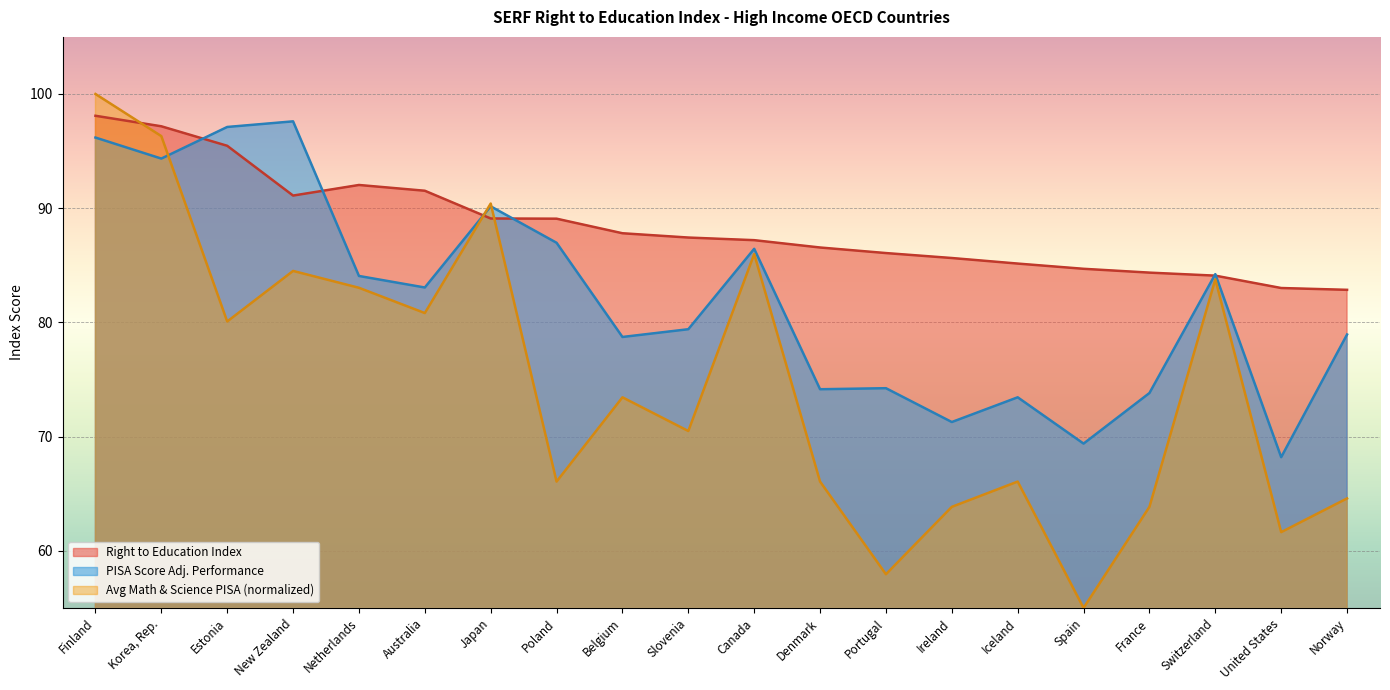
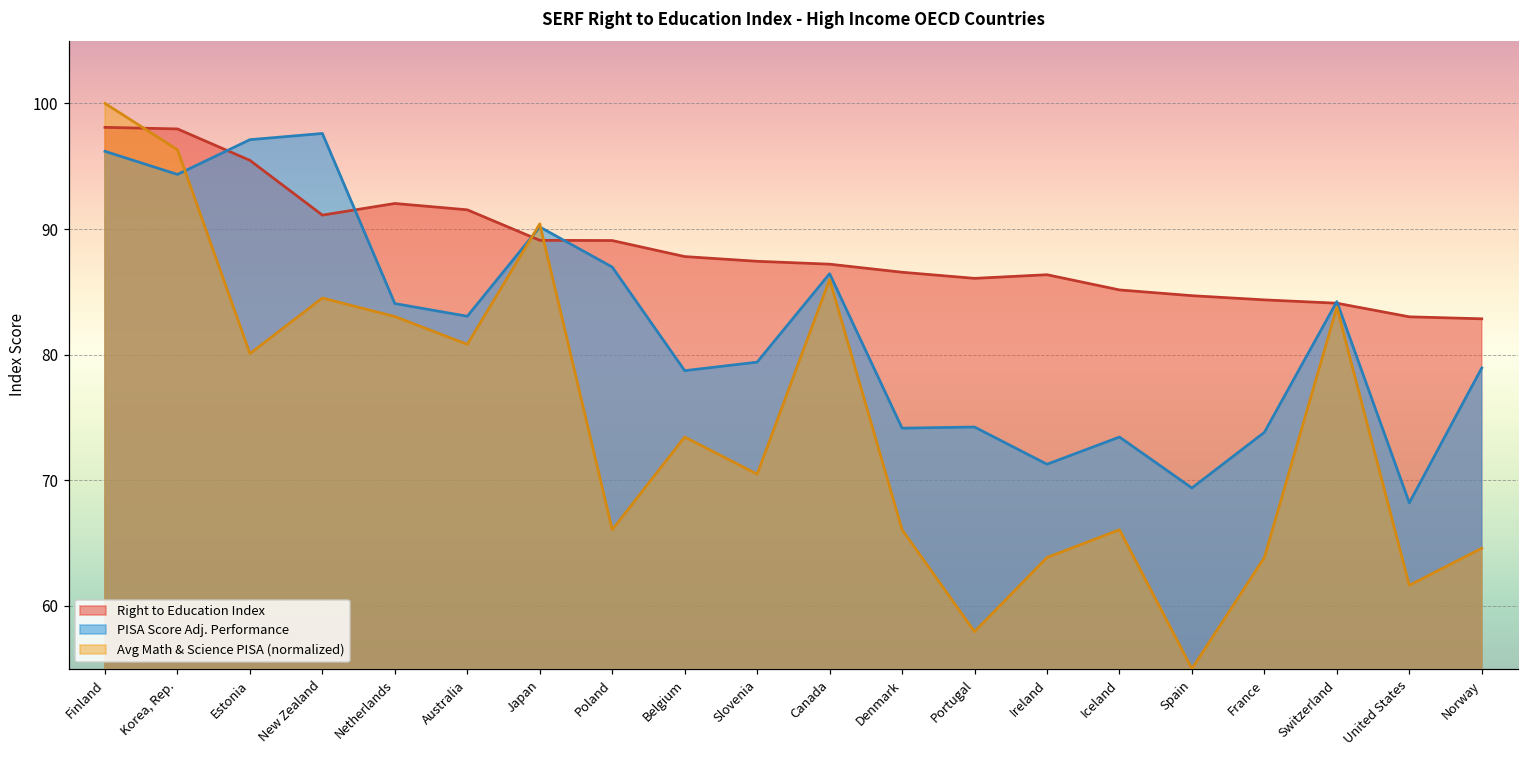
Right to Education Index, Korea, Rep.: 97.2 -> 98.0
Right to Education Index, Ireland: 85.6 -> 86.4
